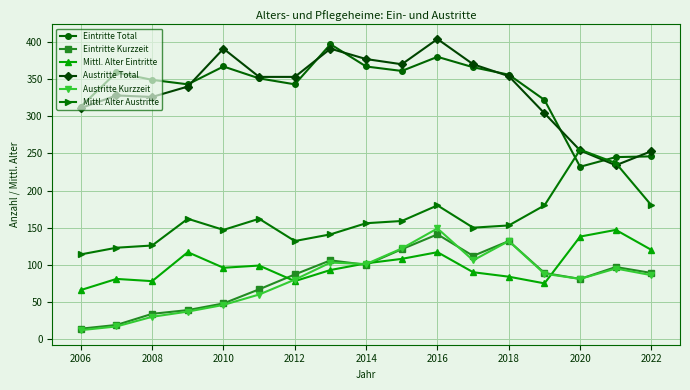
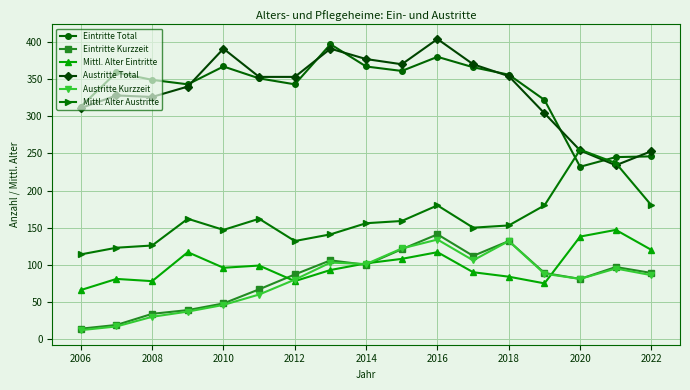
Austritte Kurzzeit, 2016: 150 -> 130
